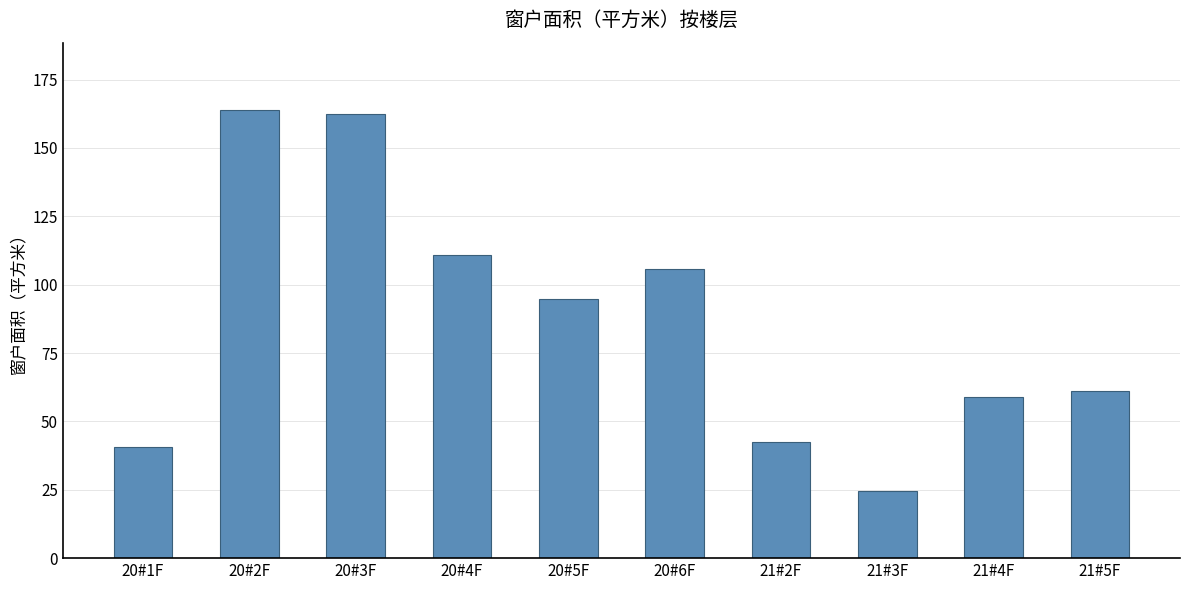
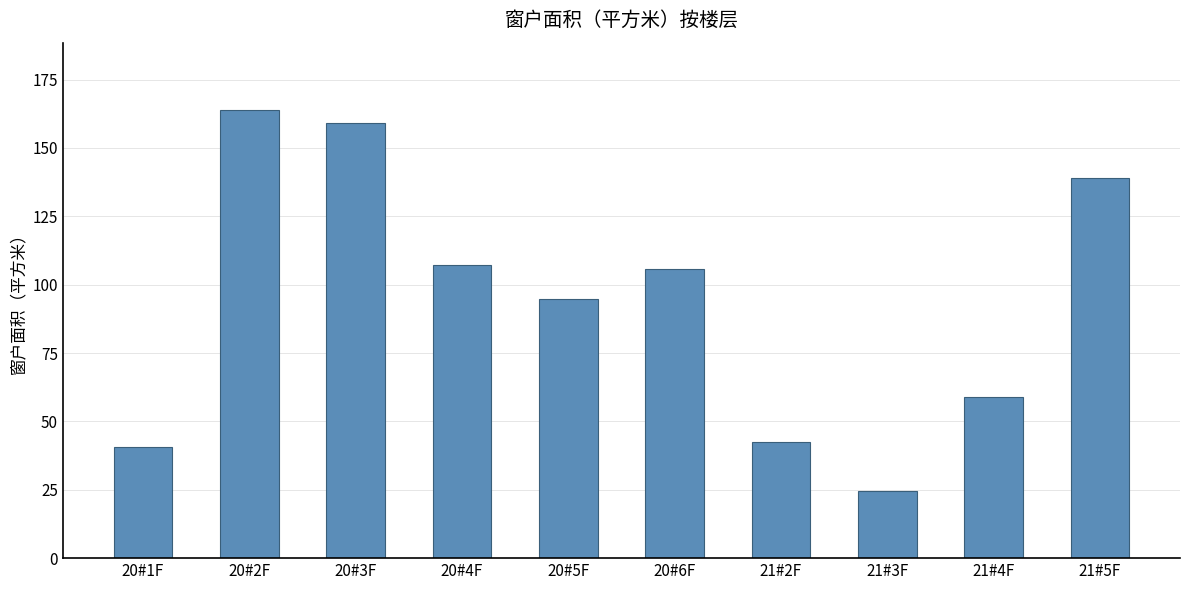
20#3F: 162 -> 159
20#4F: 111 -> 107
21#5F: 61 -> 139
